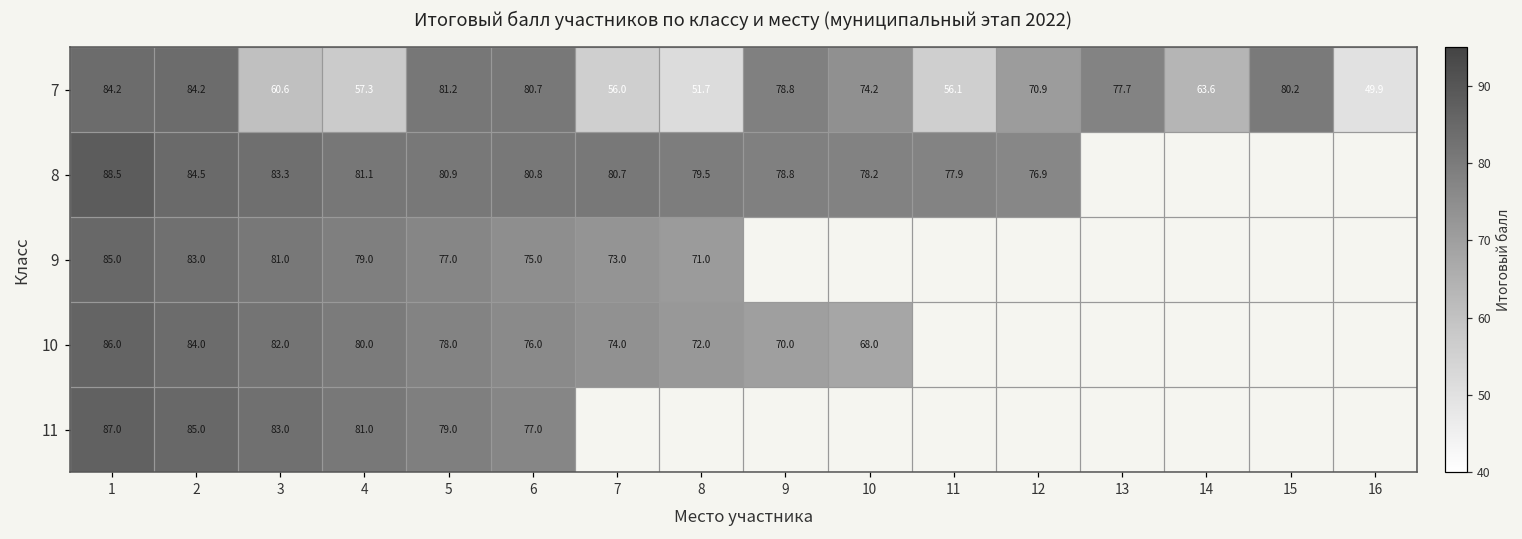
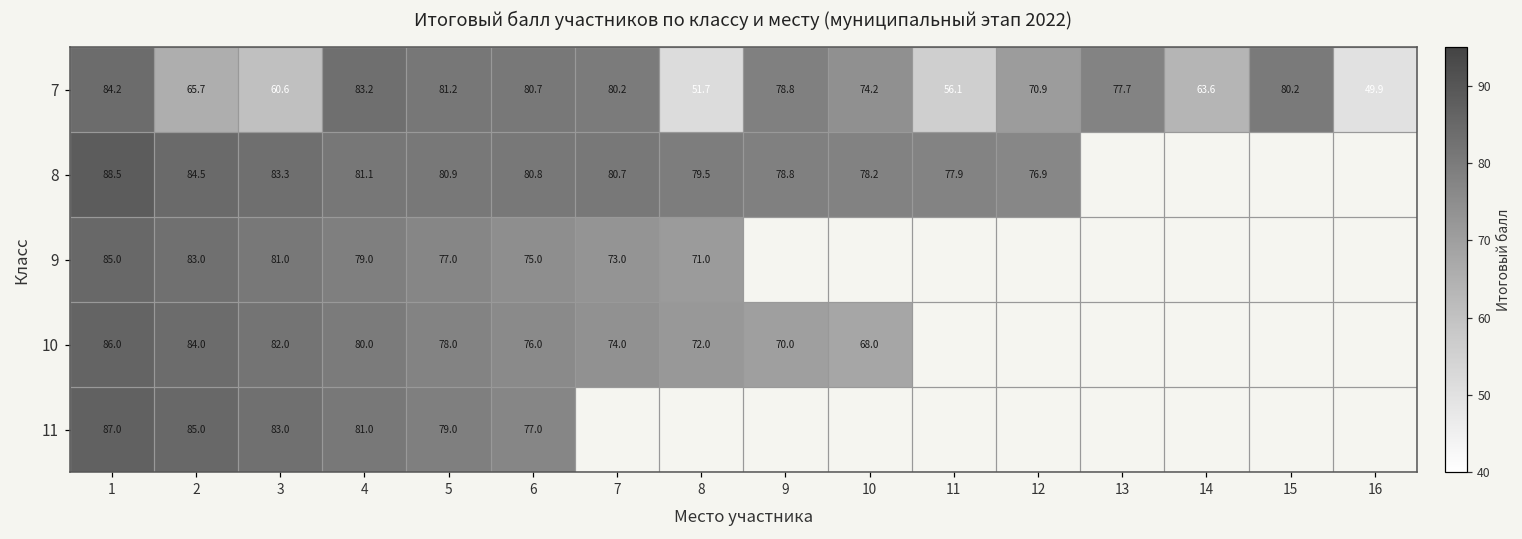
7, 2: 84.2 -> 65.7
7, 4: 57.3 -> 83.2
7, 7: 56.0 -> 80.2
